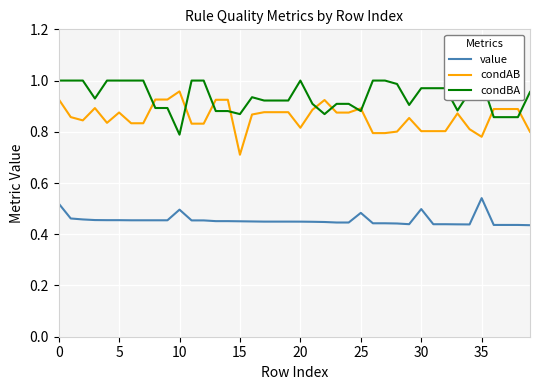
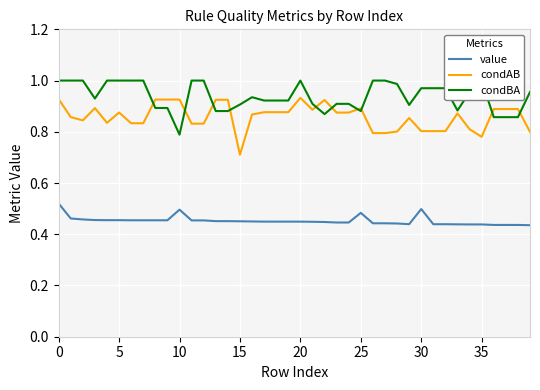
condAB, 10: 0.96 -> 0.93
condBA, 15: 0.87 -> 0.91
condAB, 20: 0.82 -> 0.93
value, 35: 0.54 -> 0.44
